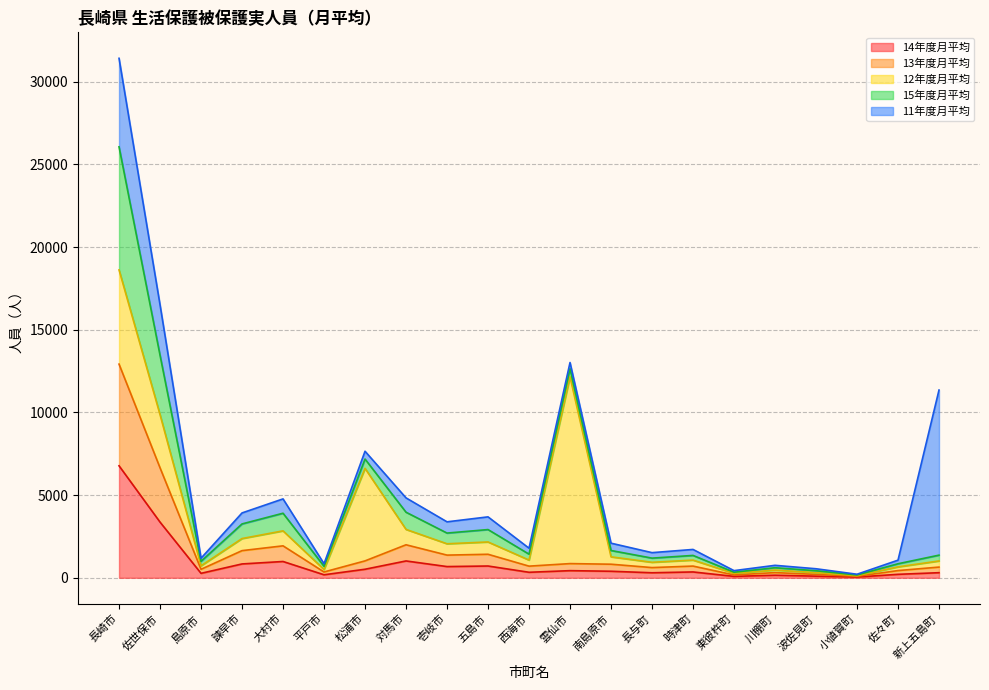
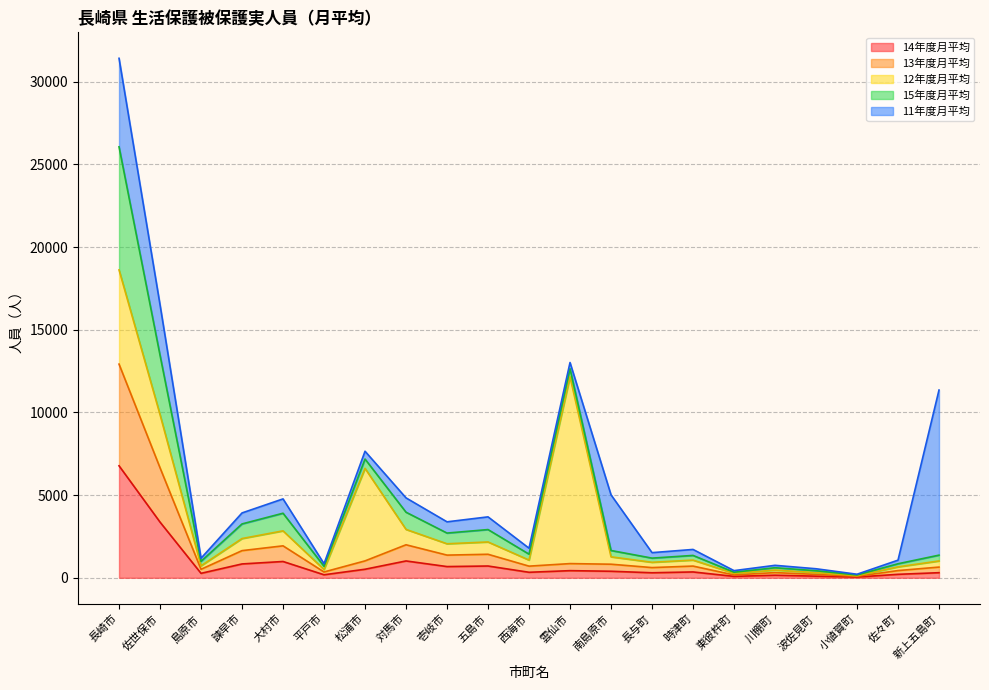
11年度月平均, 南島原市: 400 -> 3400
